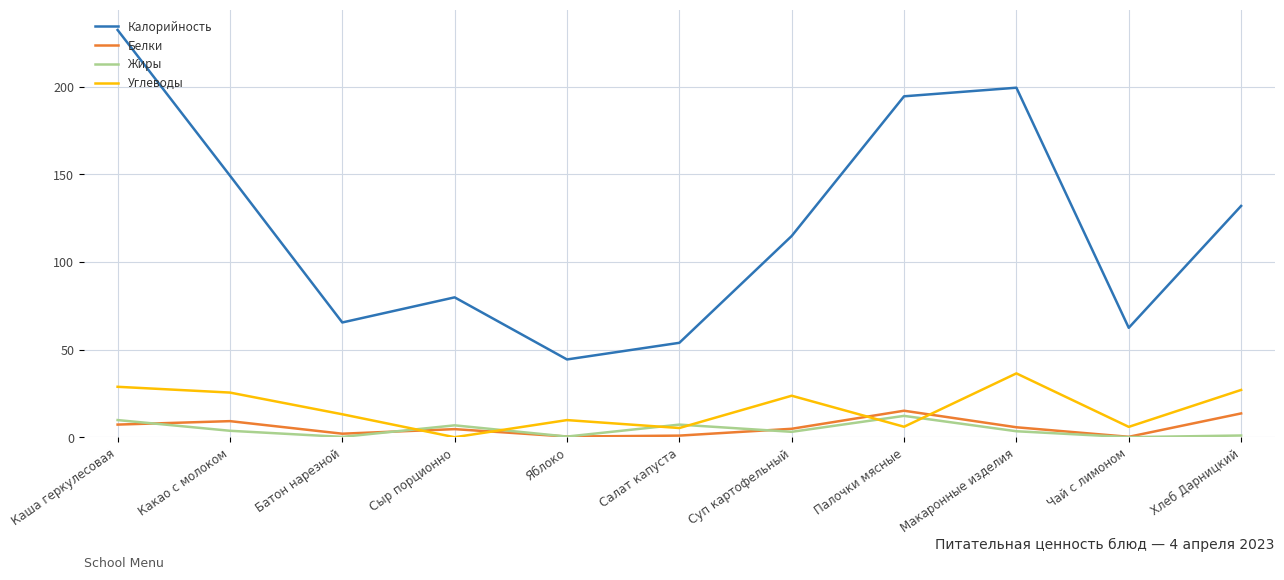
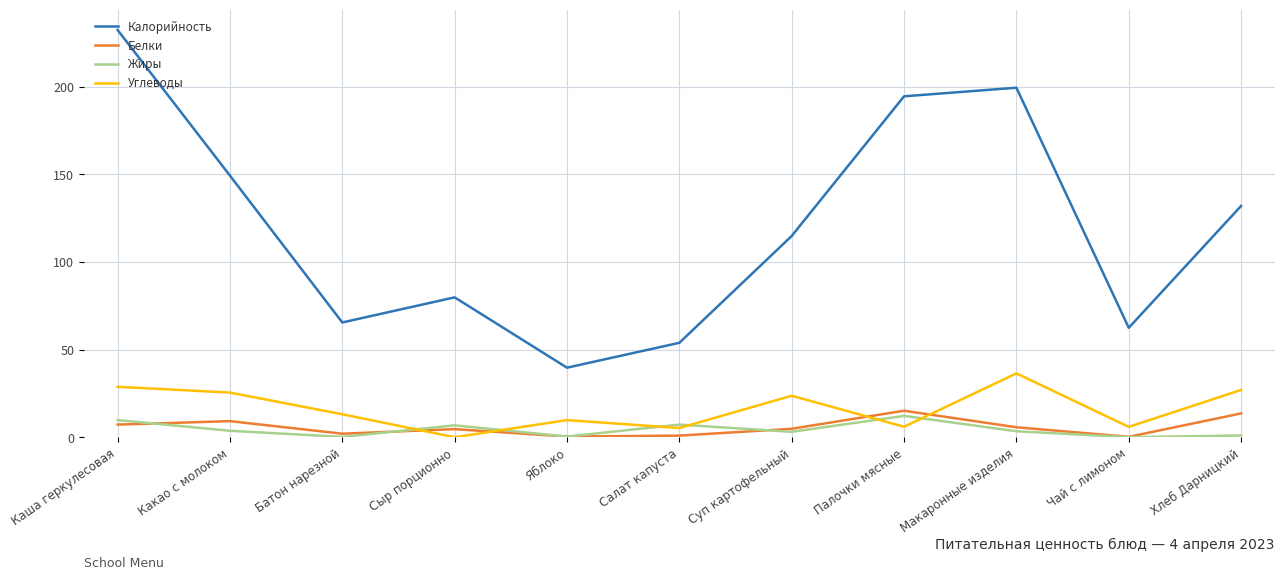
Калорийность, Яблоко: 44 -> 40
